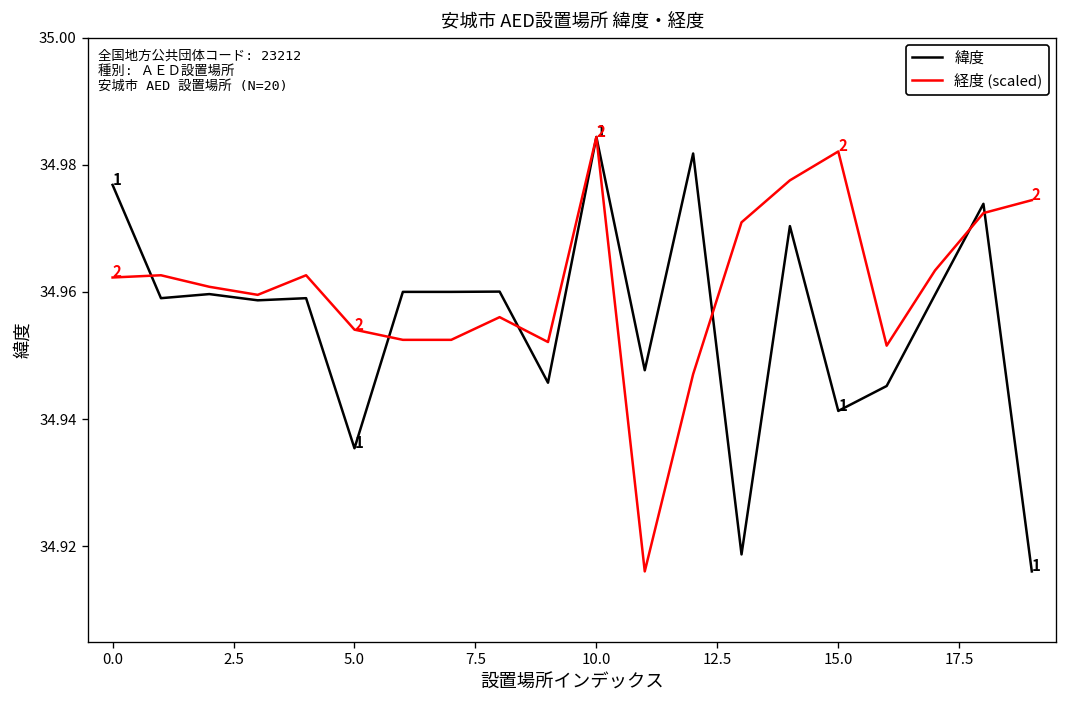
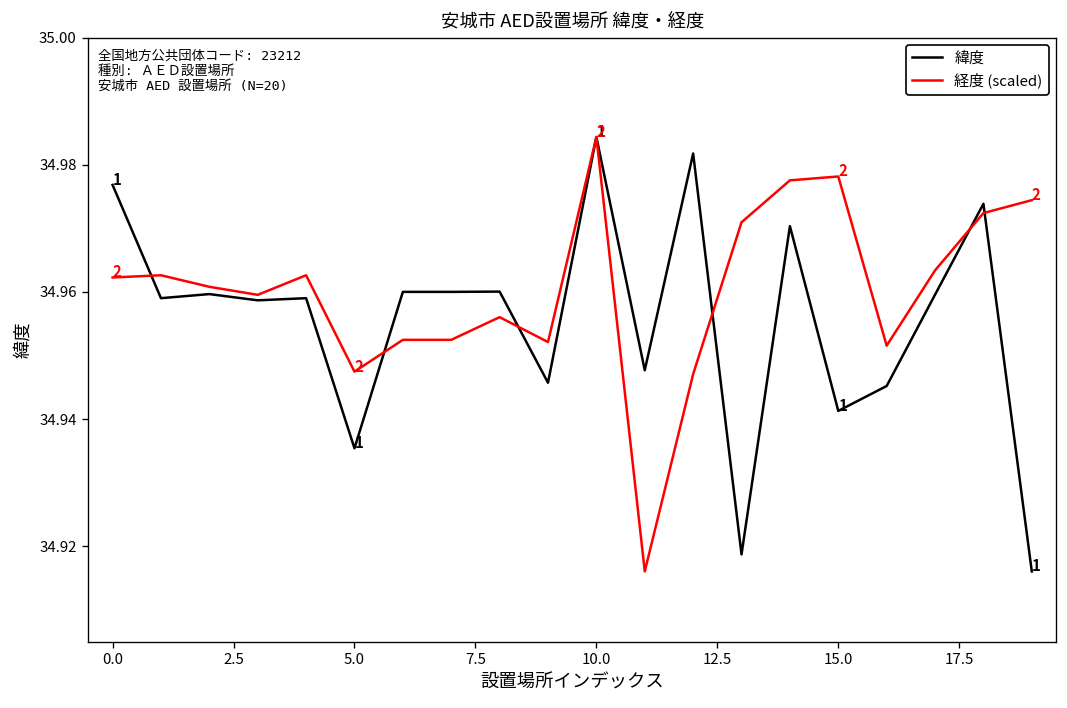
経度 (scaled), 5.0: 34.954 -> 34.947
経度 (scaled), 15.0: 34.982 -> 34.978
